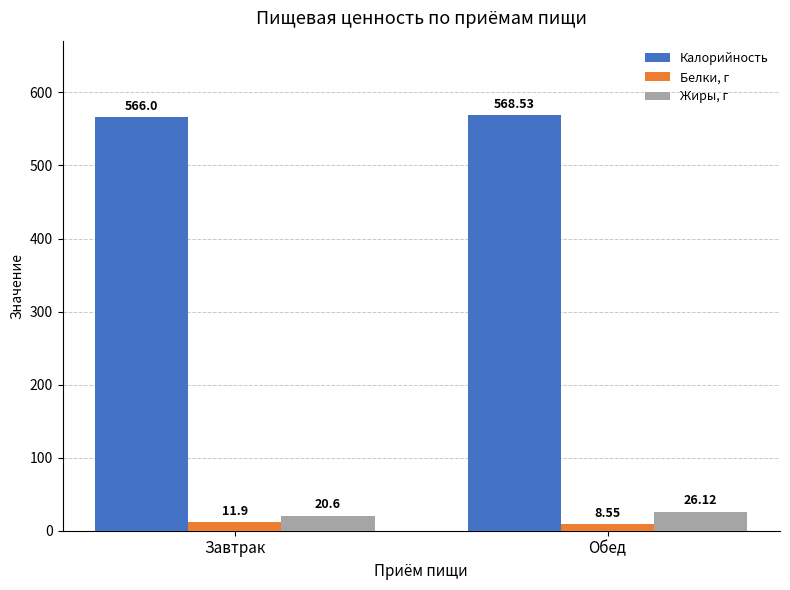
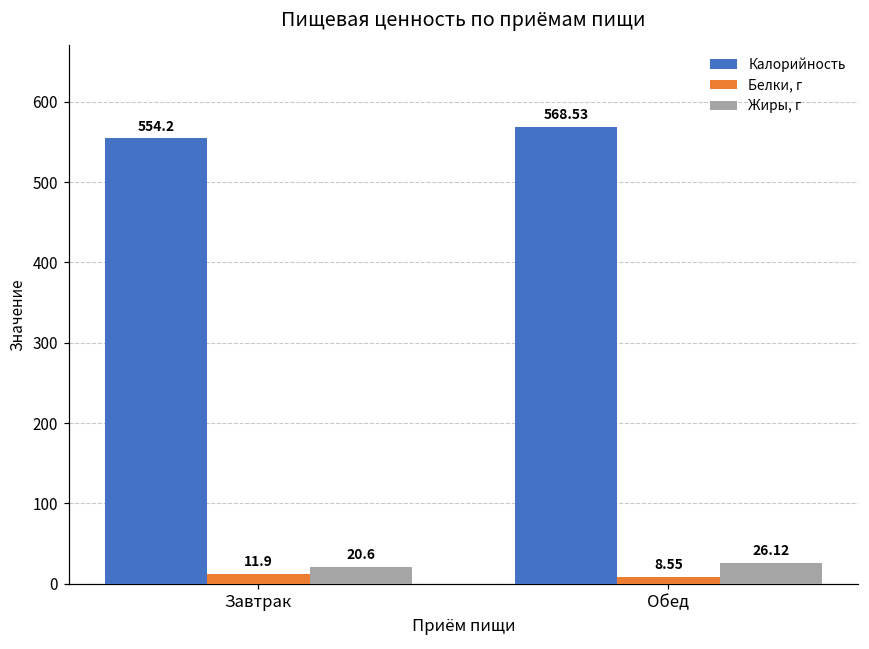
Калорийность, Завтрак: 566.0 -> 554.2
